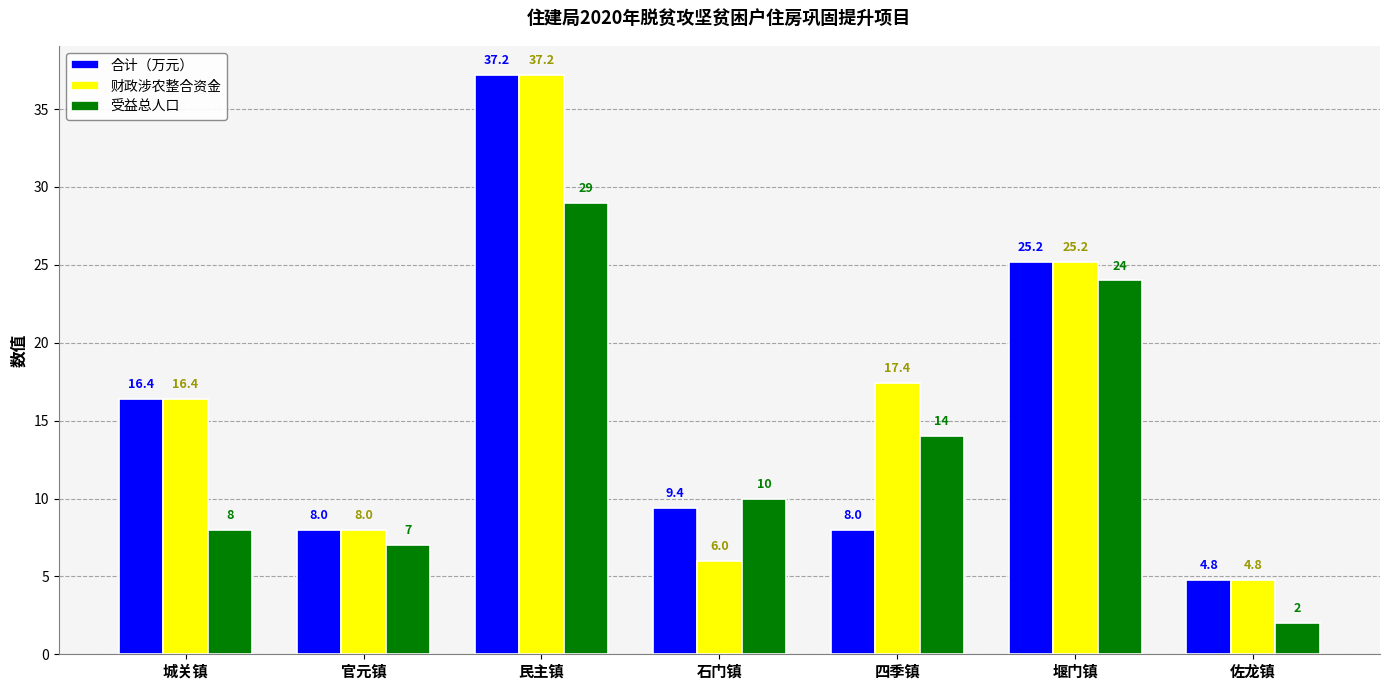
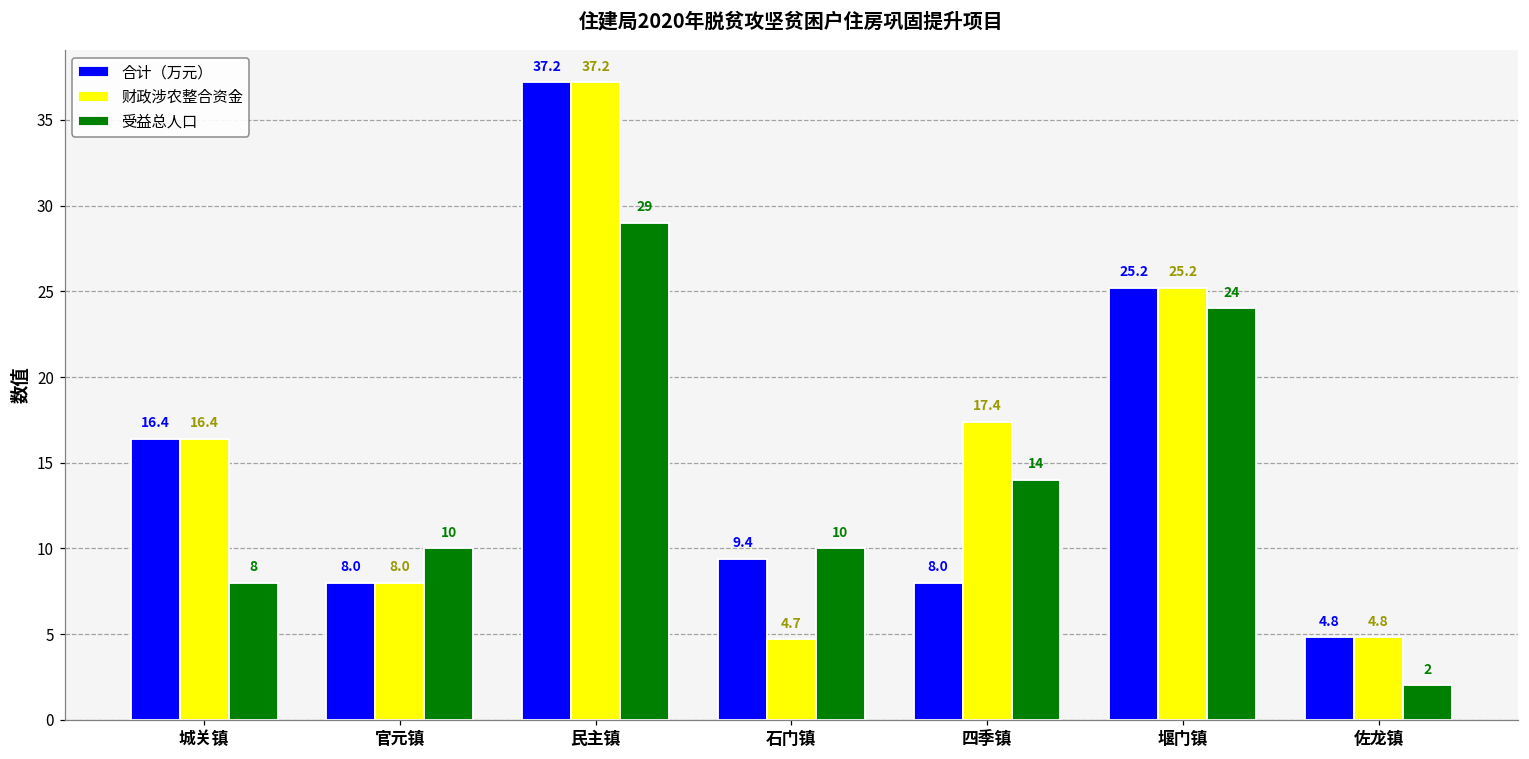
受益总人口, 官元镇: 7 -> 10
财政涉农整合资金, 石门镇: 6.0 -> 4.7
